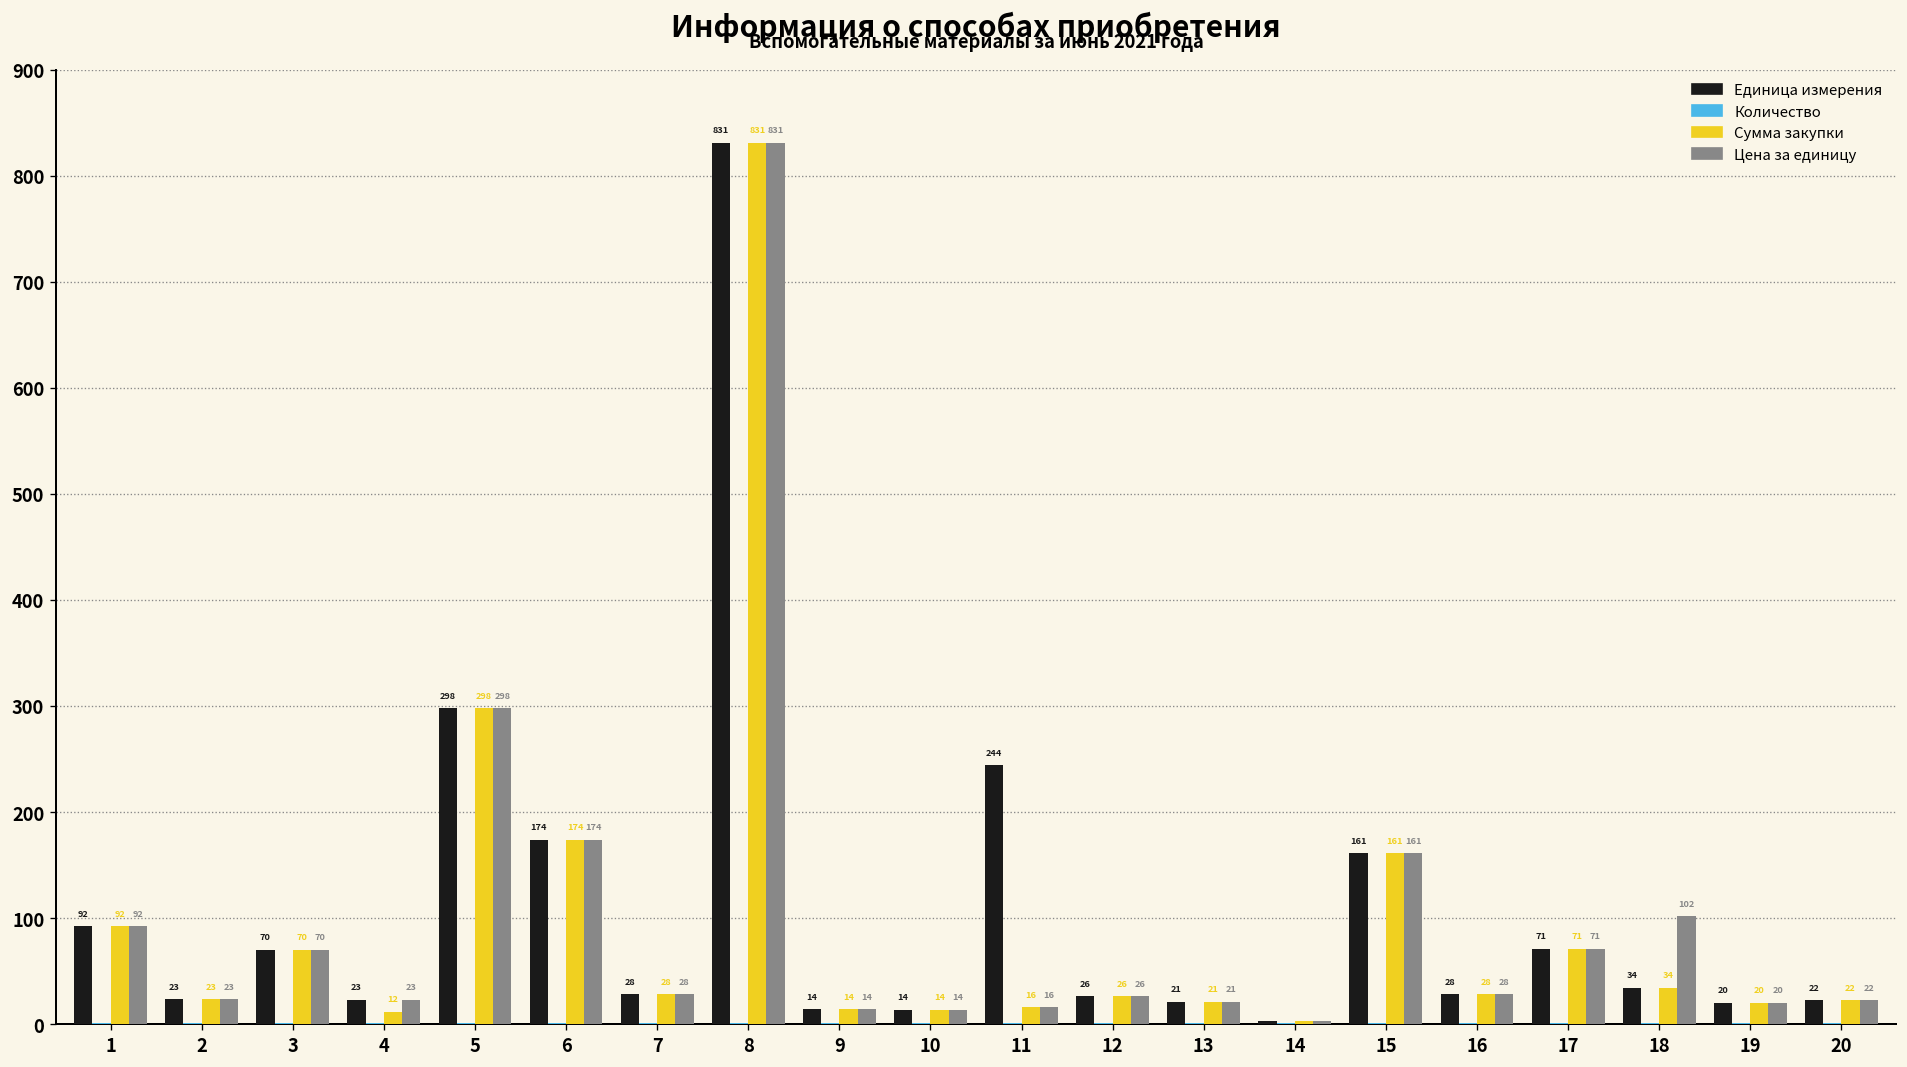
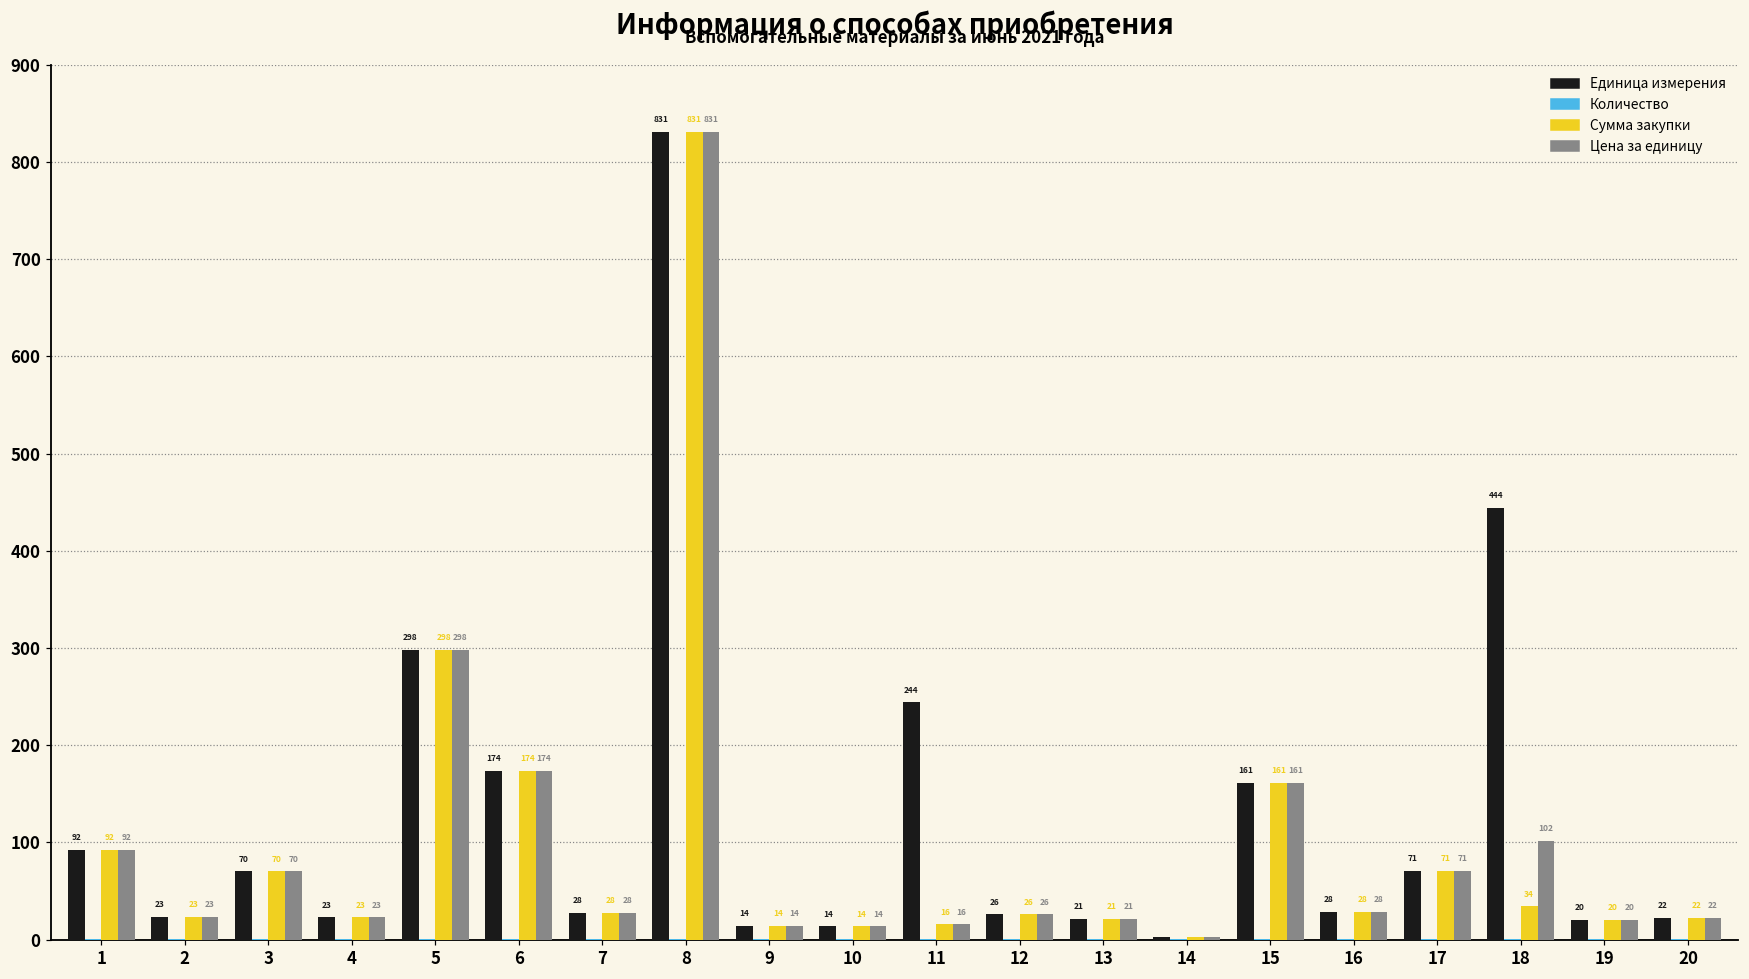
Сумма закупки, 4: 12 -> 23
Единица измерения, 18: 34 -> 444
